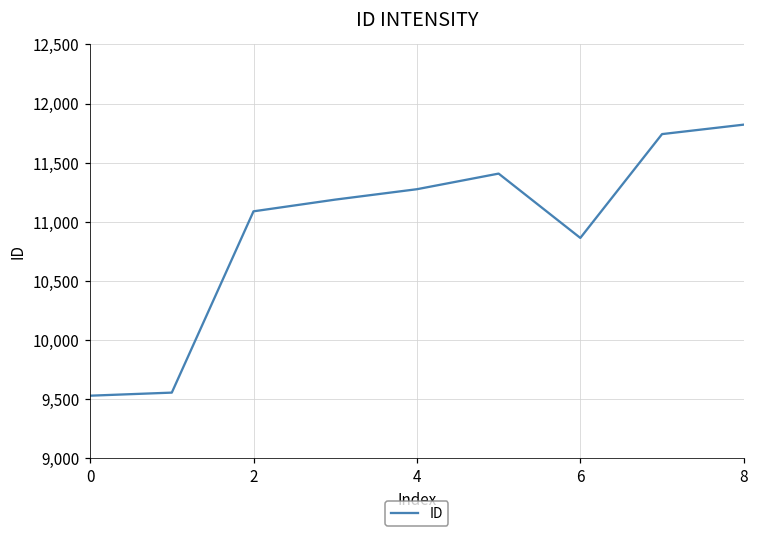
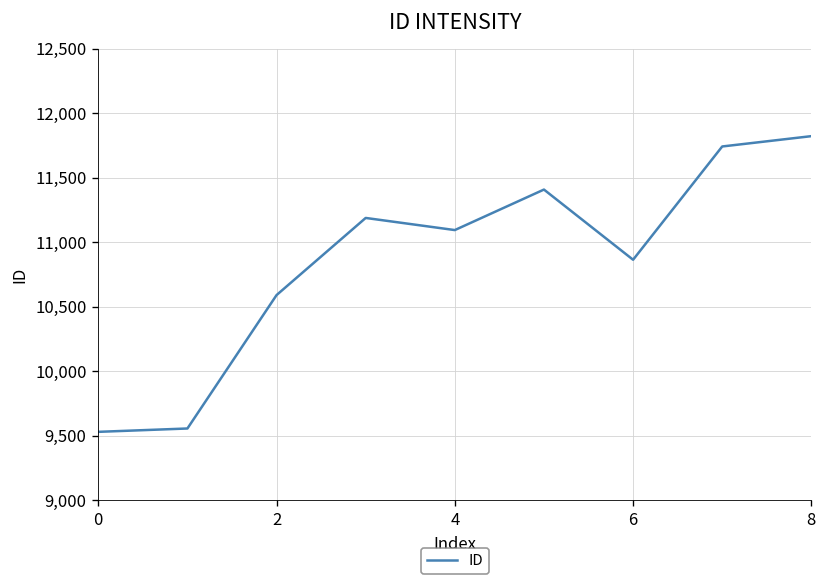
2: 11,090 -> 10,590
4: 11,280 -> 11,090
